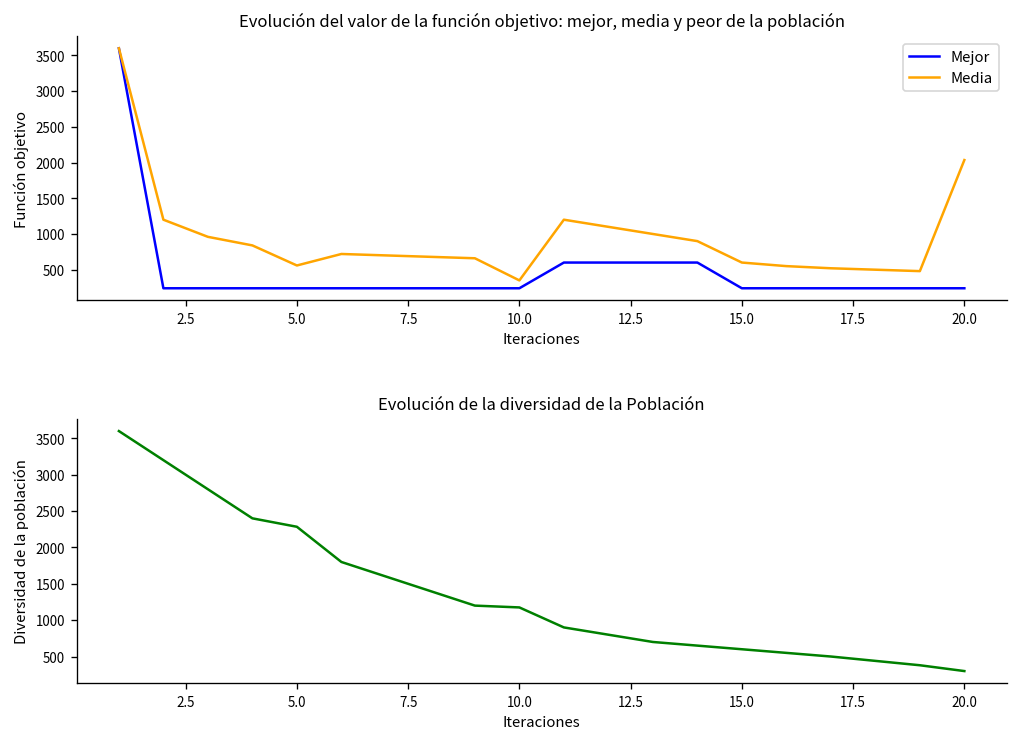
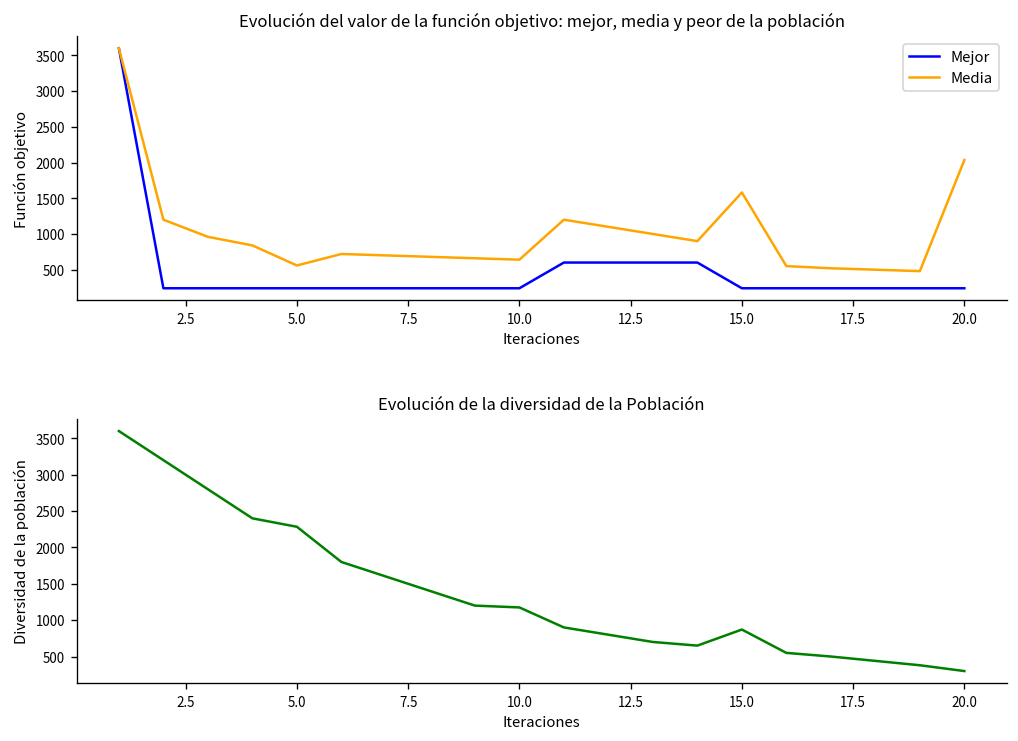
Evolución del valor de la función objetivo: mejor, media y peor de la población, Media, 10.0: 400 -> 600
Evolución del valor de la función objetivo: mejor, media y peor de la población, Media, 15.0: 600 -> 1600
Evolución de la diversidad de la Población, 15.0: 600 -> 900
